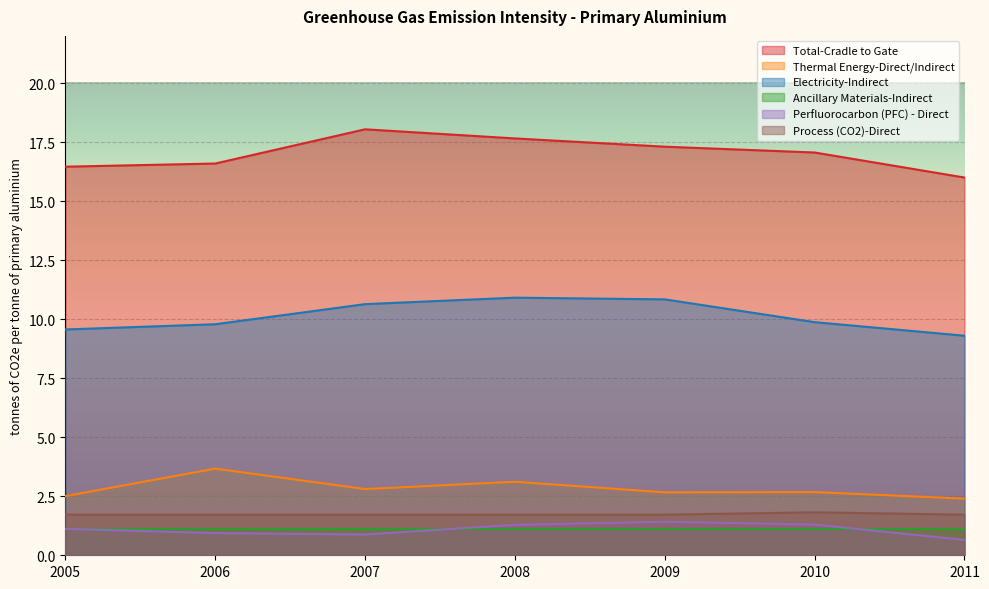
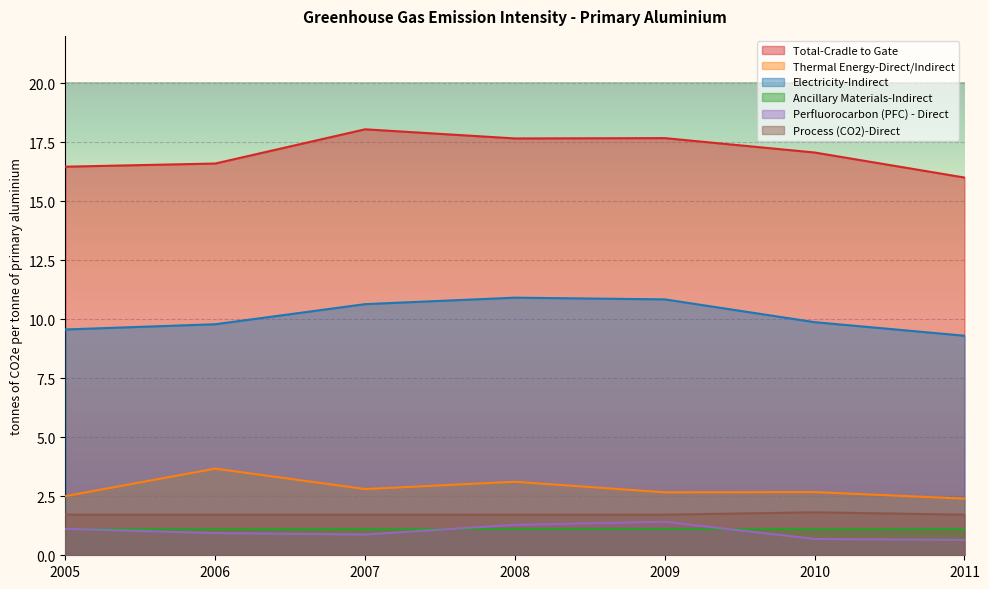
Total-Cradle to Gate, 2009: 17.3 -> 17.7
Perfluorocarbon (PFC) - Direct, 2010: 1.3 -> 0.7
